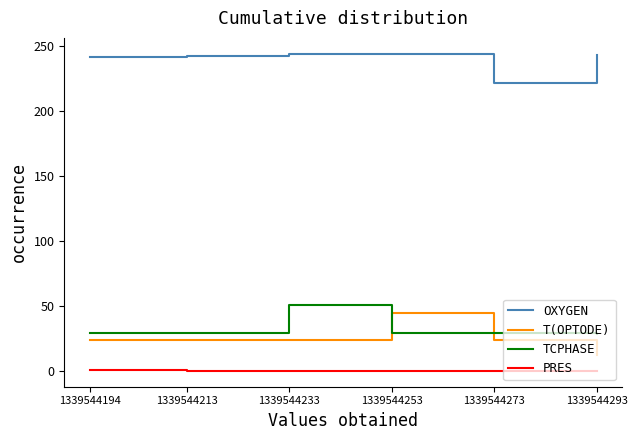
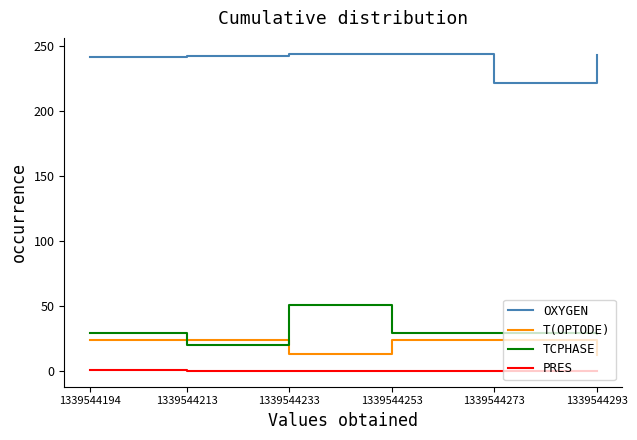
TCPHASE, 1339544213: 29 -> 20
T(OPTODE), 1339544233: 24 -> 13
T(OPTODE), 1339544253: 45 -> 24
